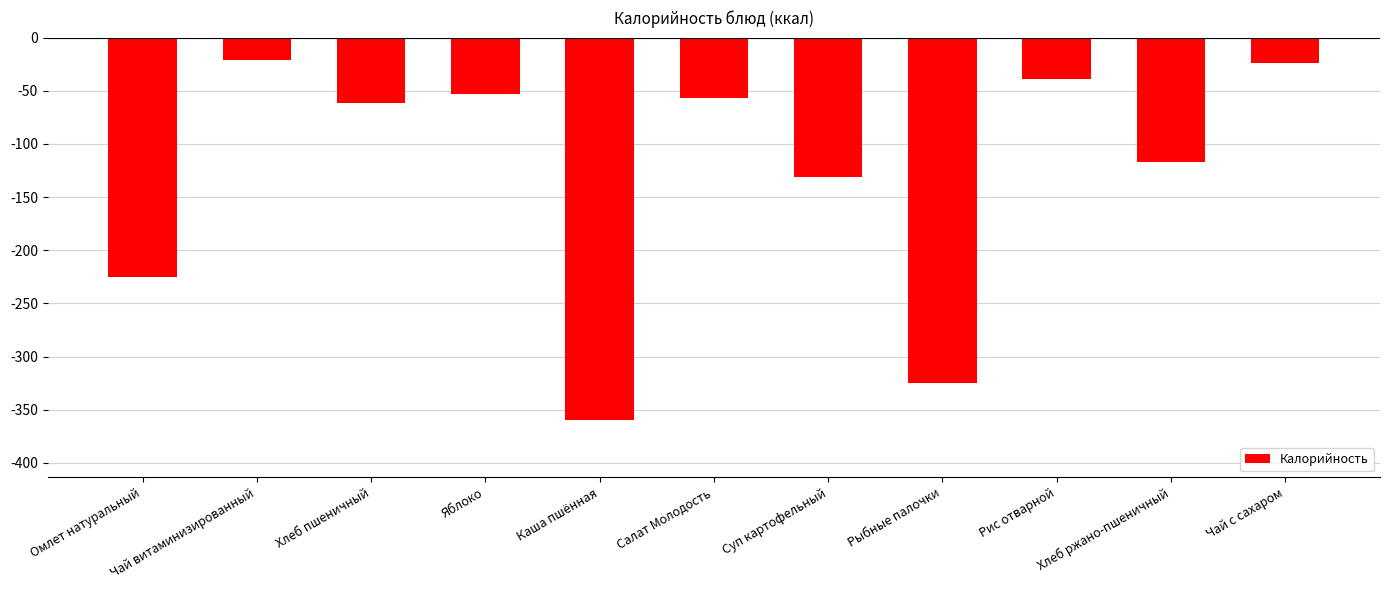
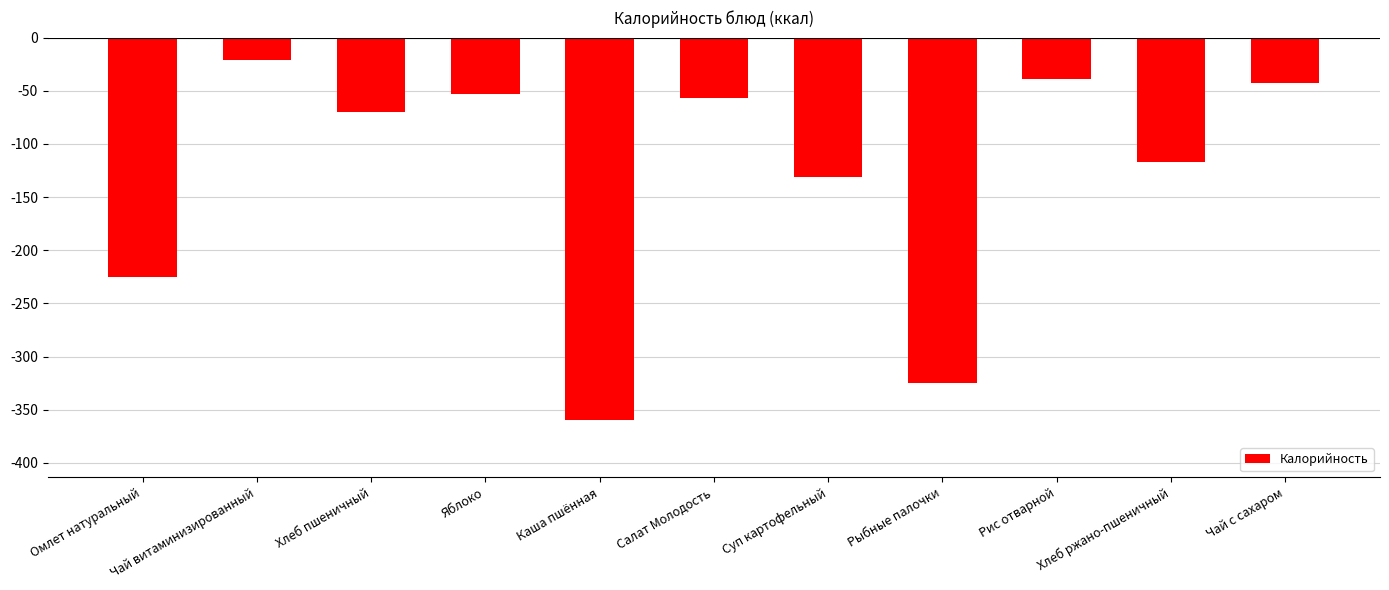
Хлеб пшеничный: -61 -> -70
Чай с сахаром: -24 -> -43
